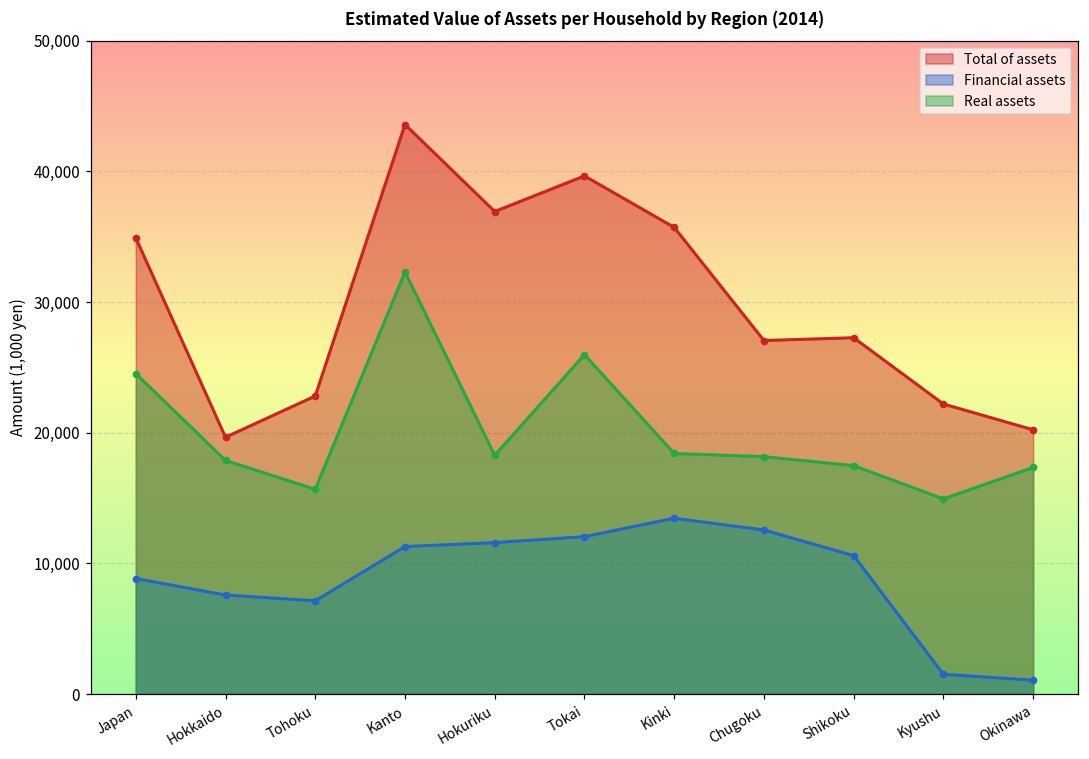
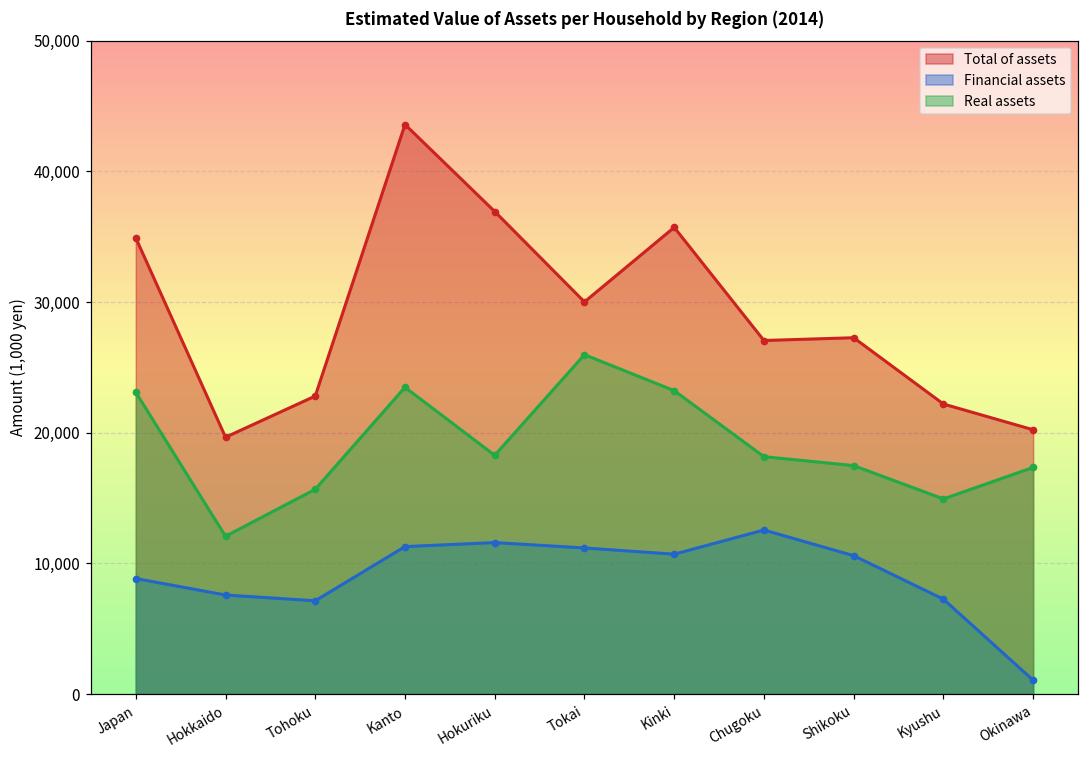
Real assets, Japan: 24,500 -> 23,100
Real assets, Hokkaido: 17,900 -> 12,100
Real assets, Kanto: 32,300 -> 23,500
Total of assets, Tokai: 39,600 -> 30,000
Financial assets, Tokai: 12,000 -> 11,200
Financial assets, Kinki: 13,500 -> 10,700
Real assets, Kinki: 18,400 -> 23,200
Financial assets, Kyushu: 1,500 -> 7,300
